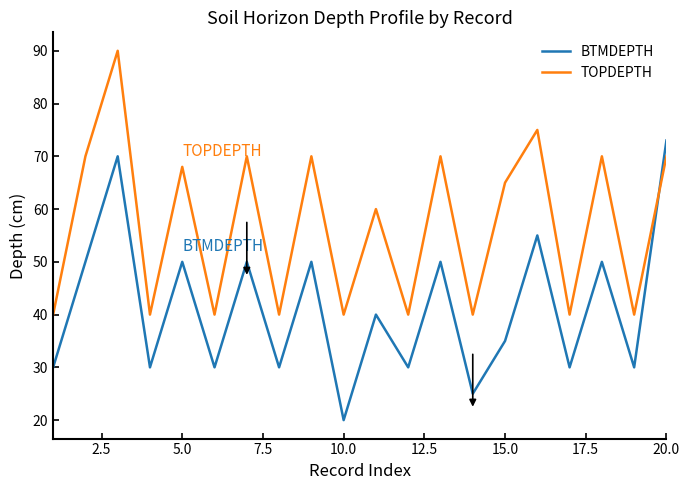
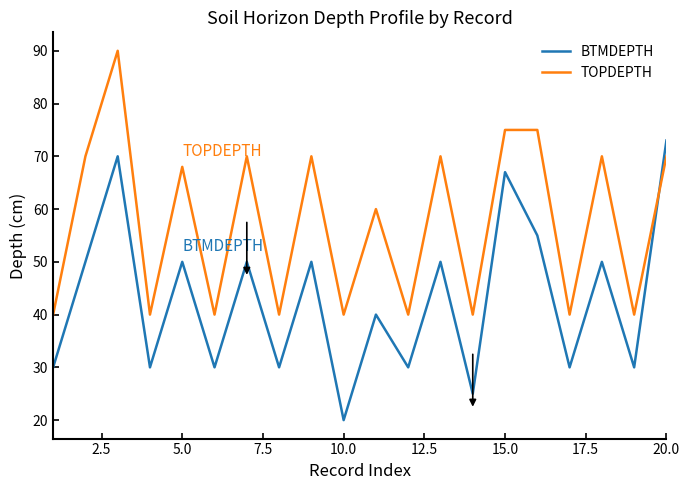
BTMDEPTH, 15.0: 35 -> 67
TOPDEPTH, 15.0: 65 -> 75
